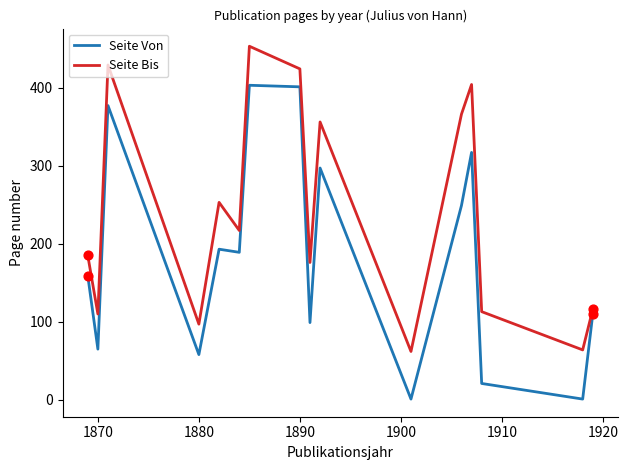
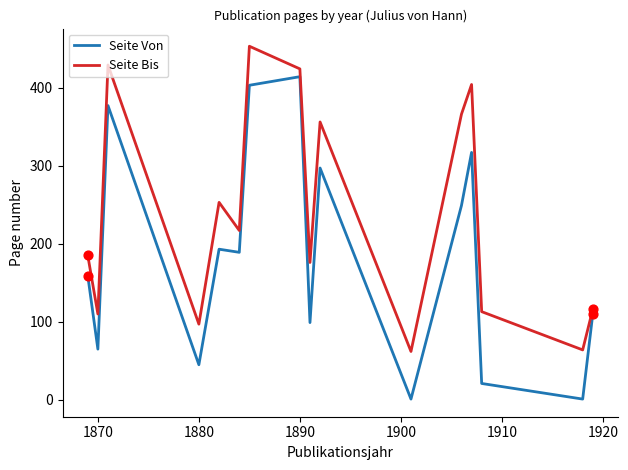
Seite Von, 1880: 60 -> 50
Seite Von, 1890: 400 -> 410
